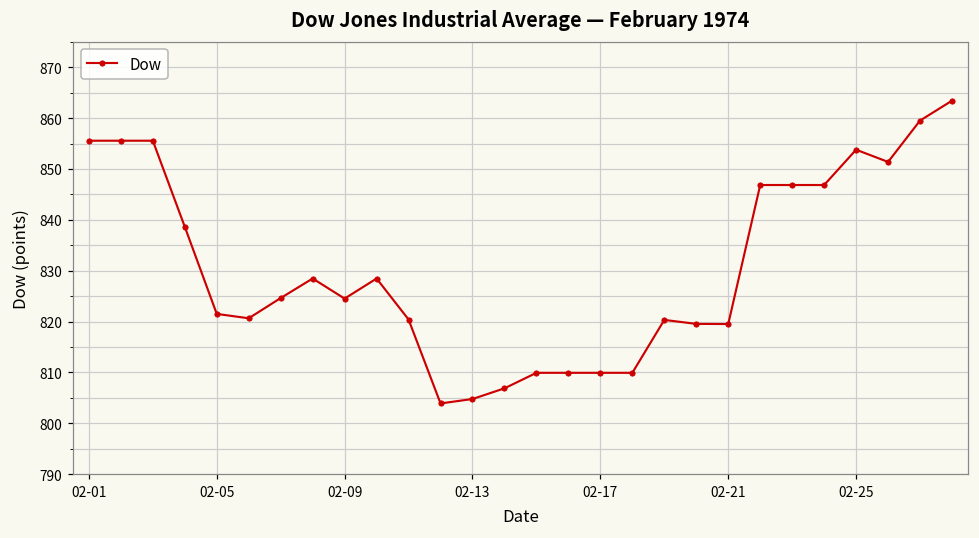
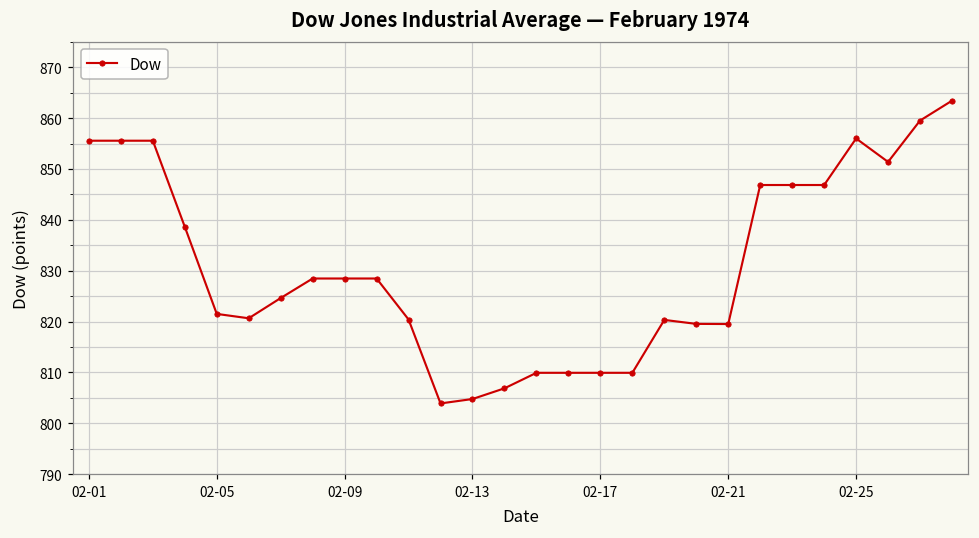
02-09: 825 -> 828
02-25: 854 -> 856
